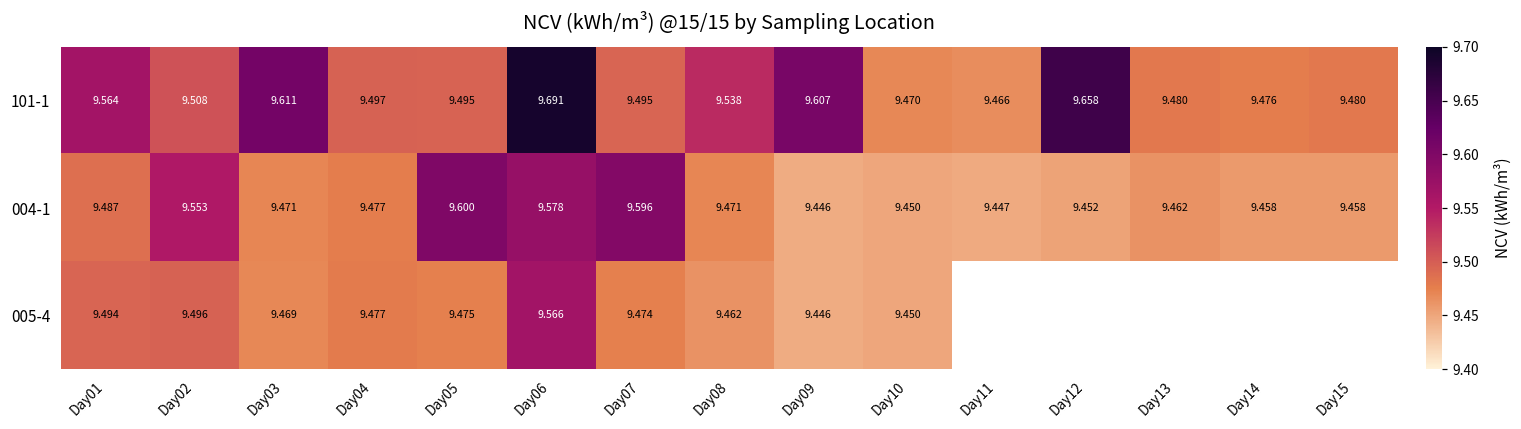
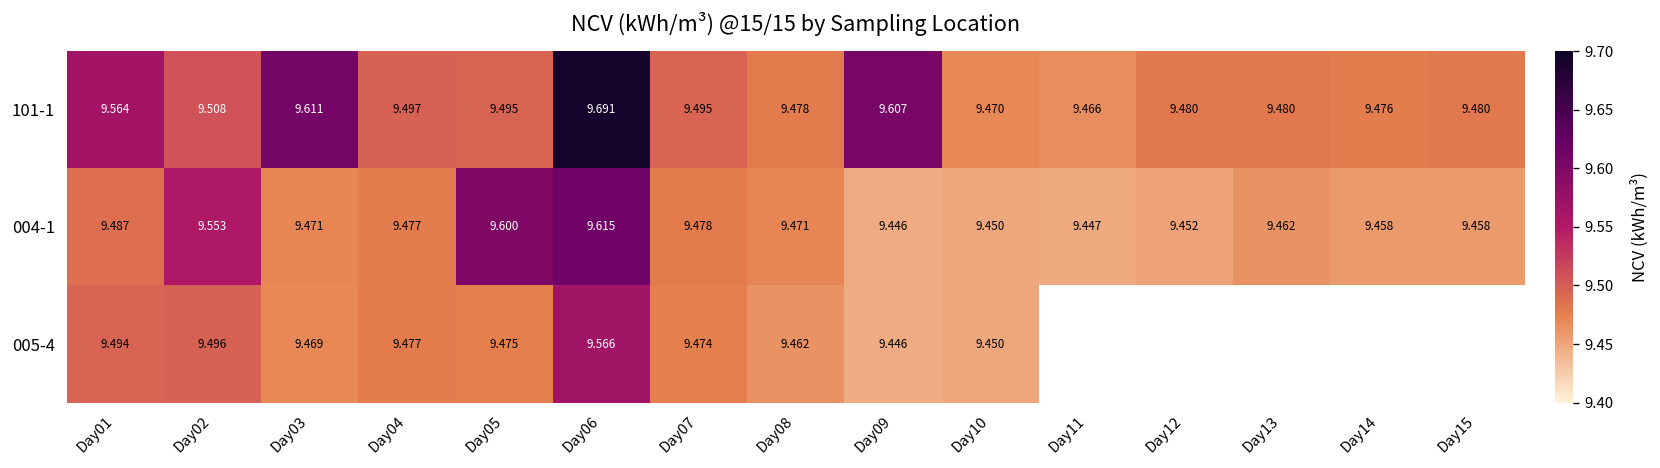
101-1, Day08: 9.538 -> 9.478
101-1, Day12: 9.658 -> 9.480
004-1, Day06: 9.578 -> 9.615
004-1, Day07: 9.596 -> 9.478
